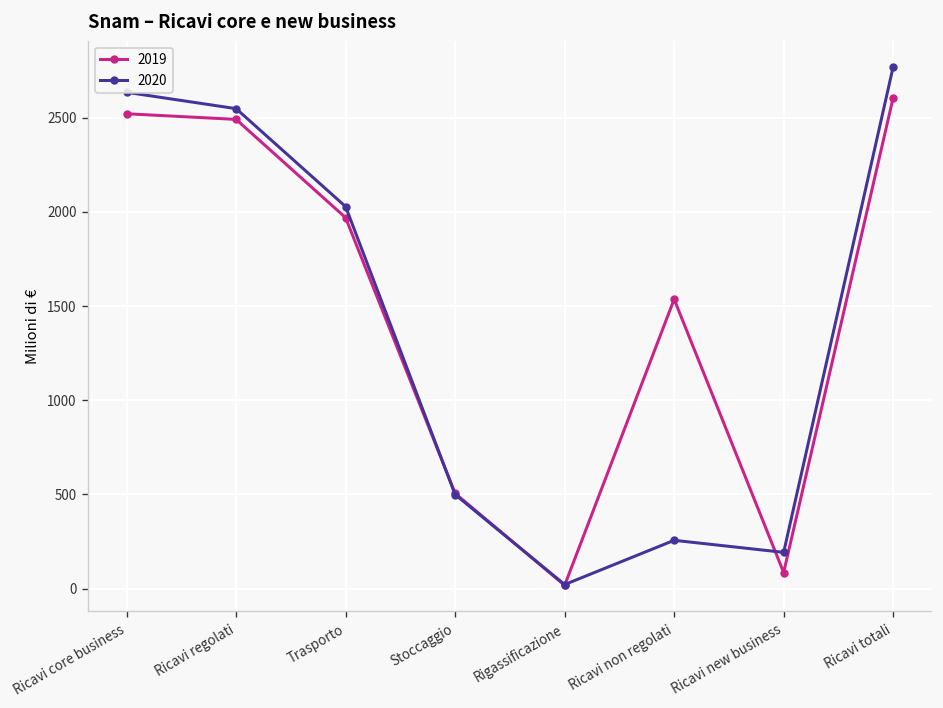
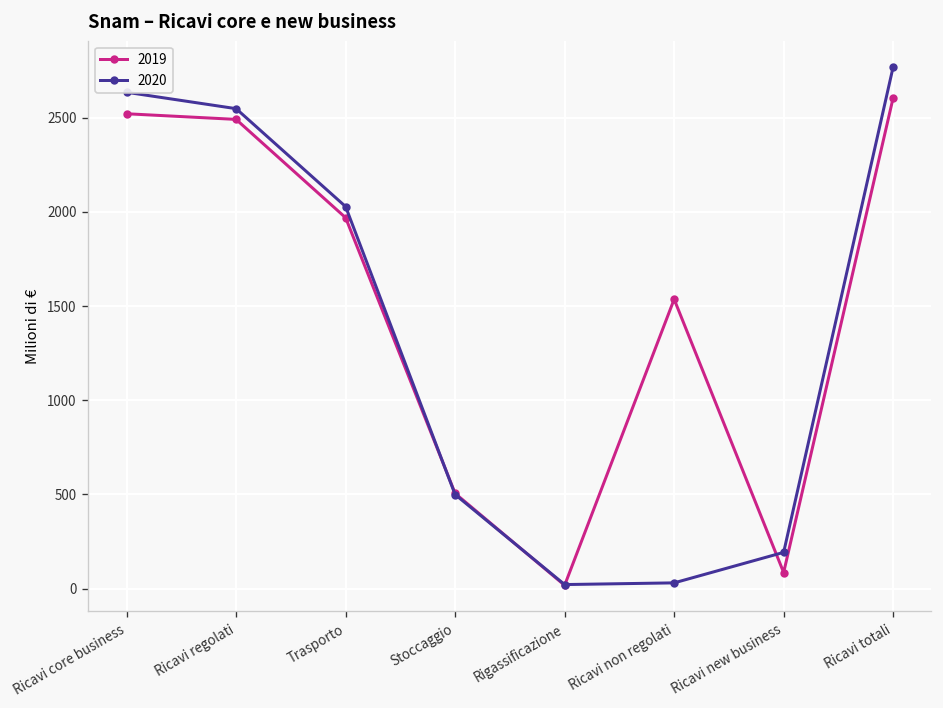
2020, Ricavi non regolati: 260 -> 30
